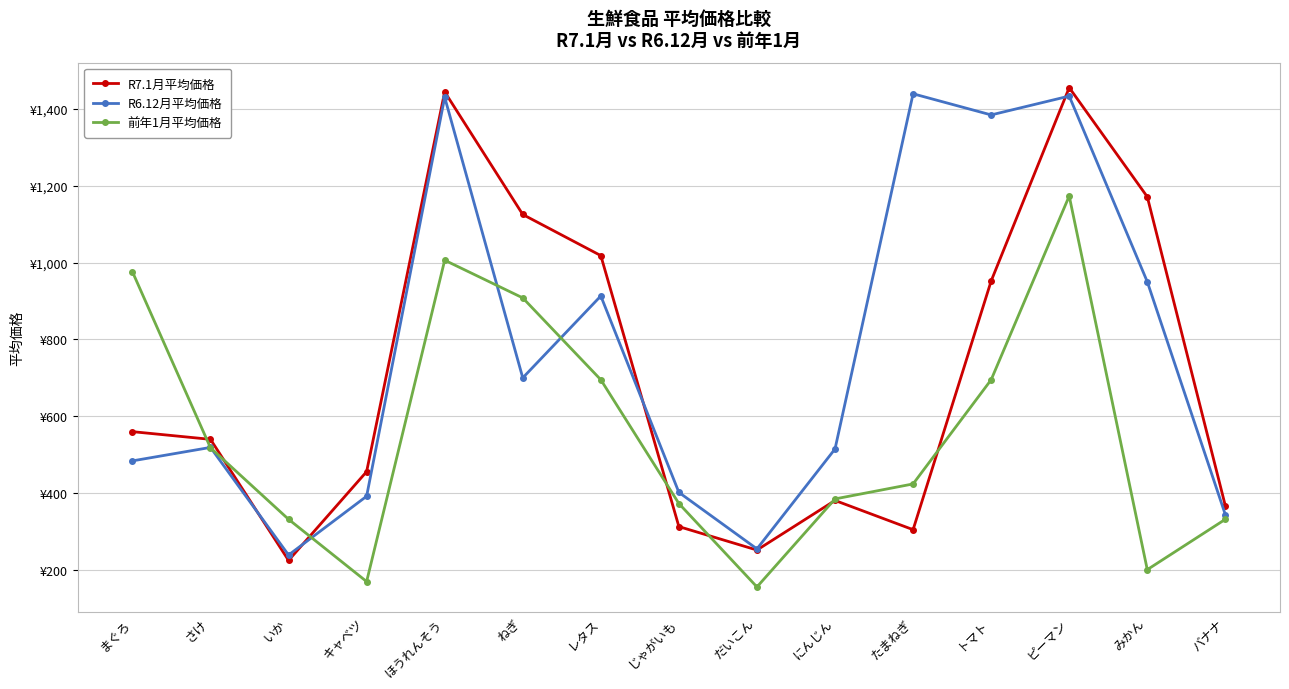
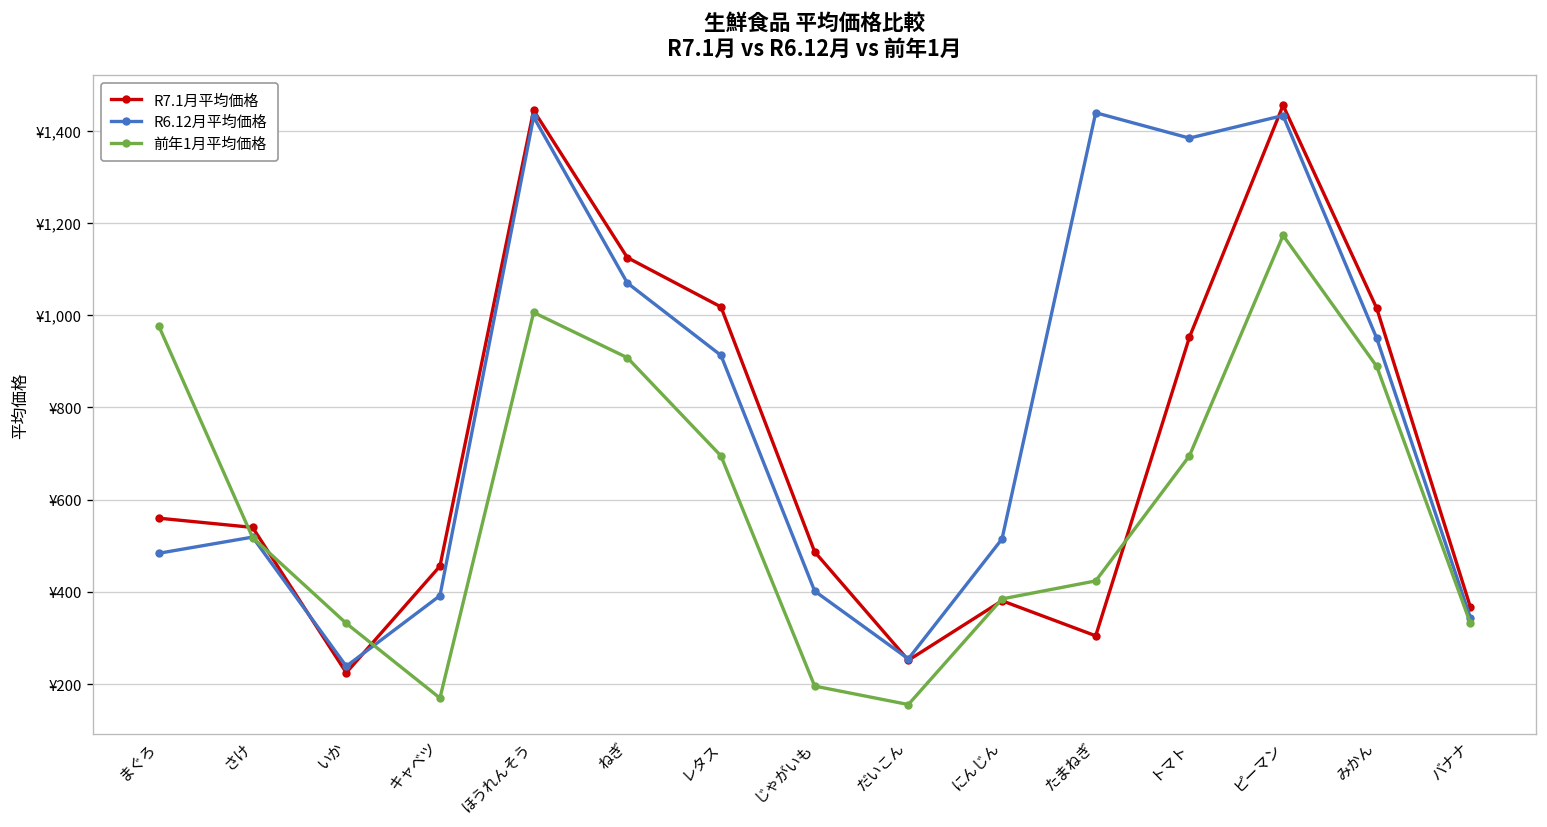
R6.12月平均価格, ねぎ: ¥700 -> ¥1,070
R7.1月平均価格, じゃがいも: ¥310 -> ¥490
前年1月平均価格, じゃがいも: ¥370 -> ¥200
R7.1月平均価格, みかん: ¥1,170 -> ¥1,020
前年1月平均価格, みかん: ¥200 -> ¥890
